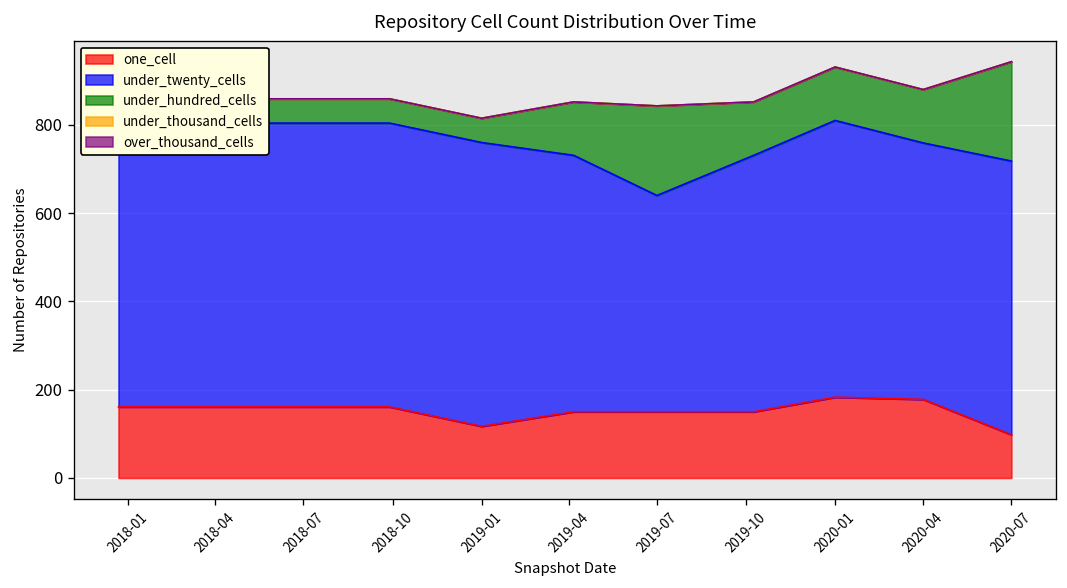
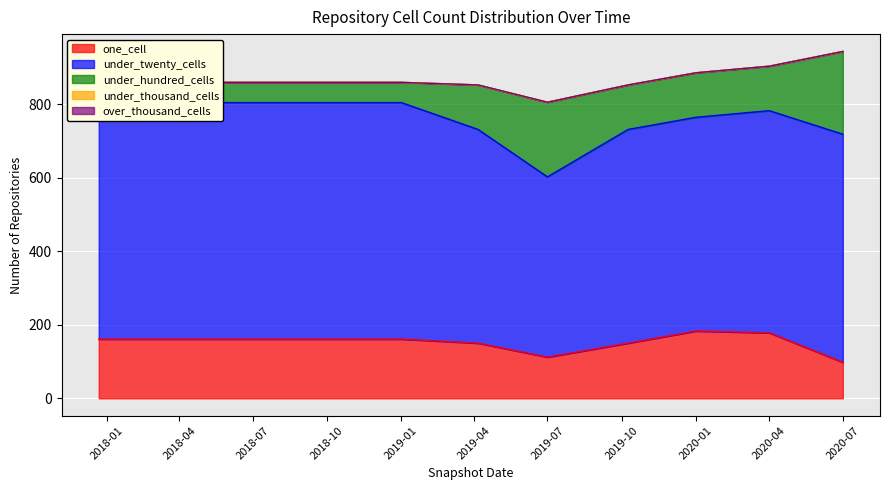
one_cell, 2019-01: 120 -> 160
one_cell, 2019-07: 150 -> 110
under_twenty_cells, 2020-01: 630 -> 580
under_twenty_cells, 2020-04: 580 -> 600
